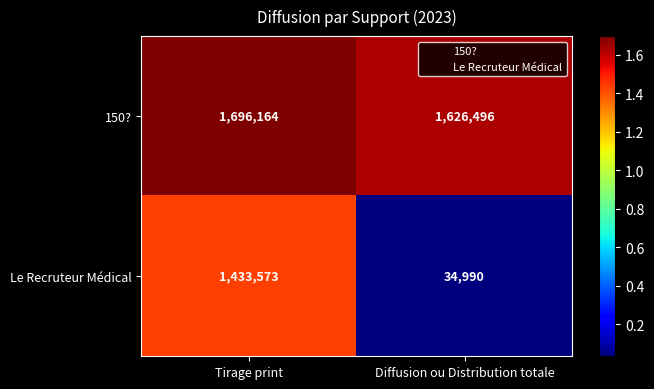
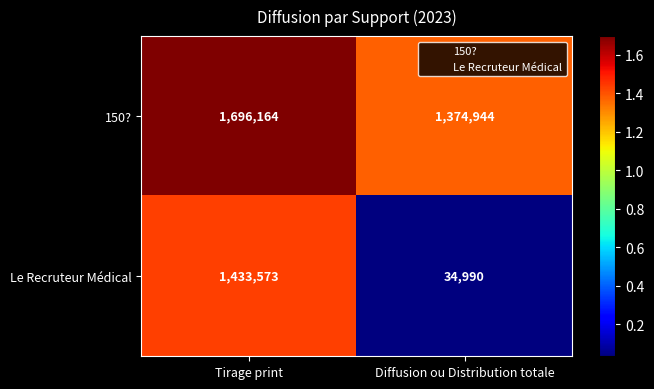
150?, Diffusion ou Distribution totale: 1,626,496 -> 1,374,944
